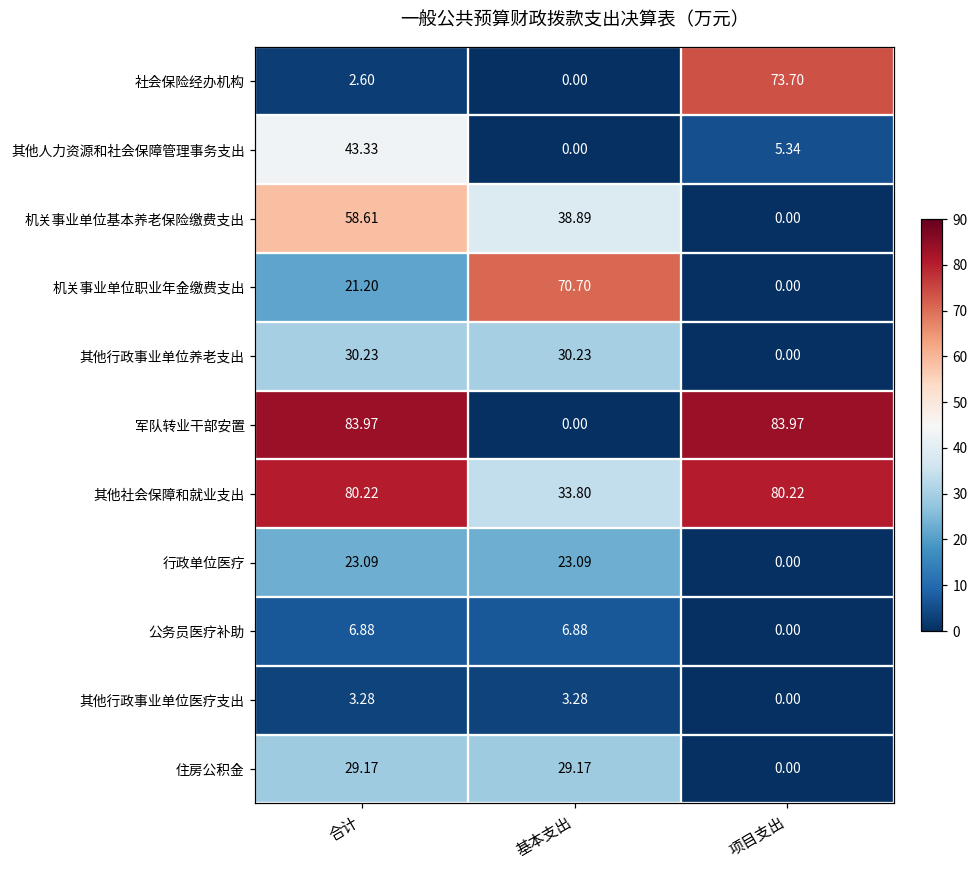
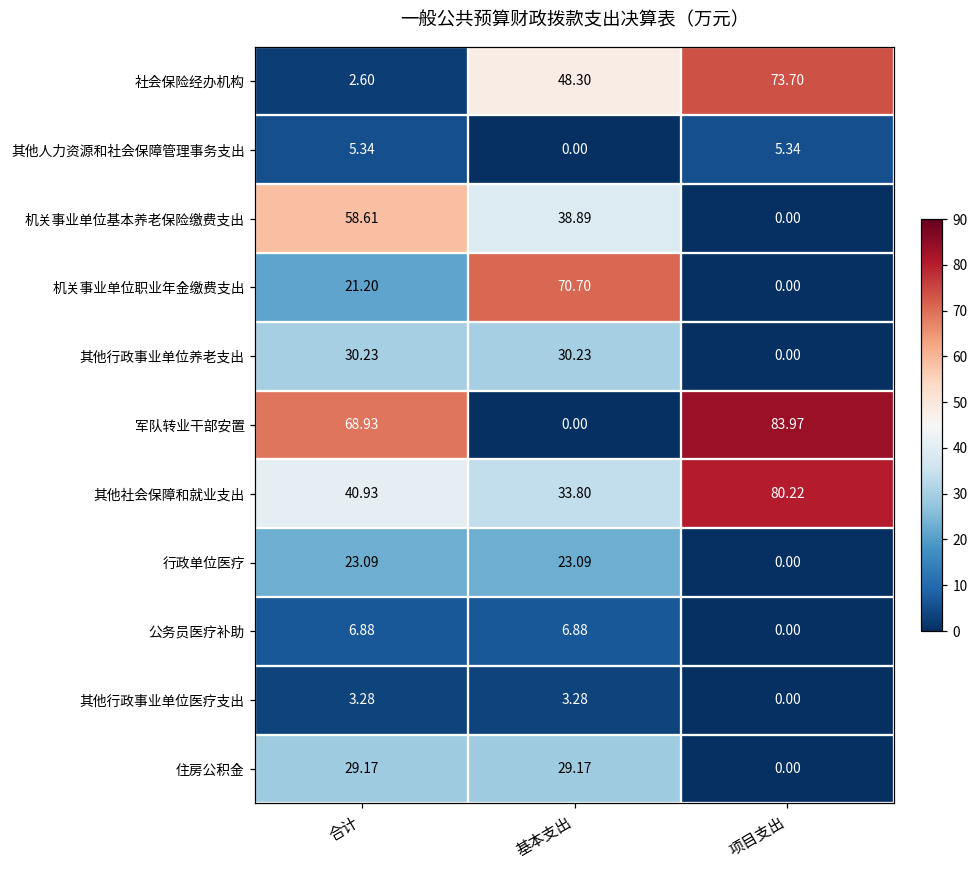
社会保险经办机构, 基本支出: 0.00 -> 48.30
其他人力资源和社会保障管理事务支出, 合计: 43.33 -> 5.34
军队转业干部安置, 合计: 83.97 -> 68.93
其他社会保障和就业支出, 合计: 80.22 -> 40.93
